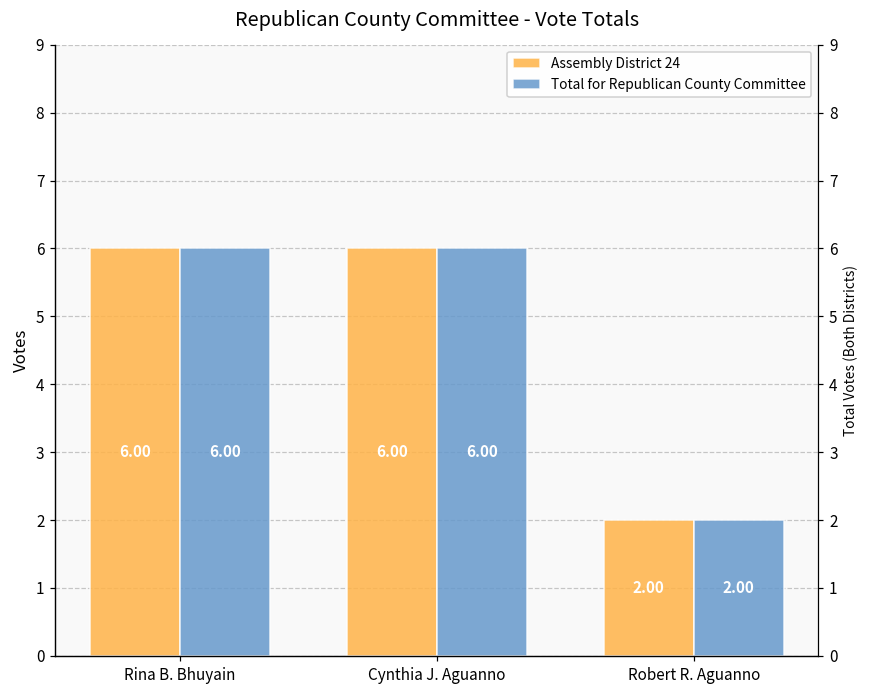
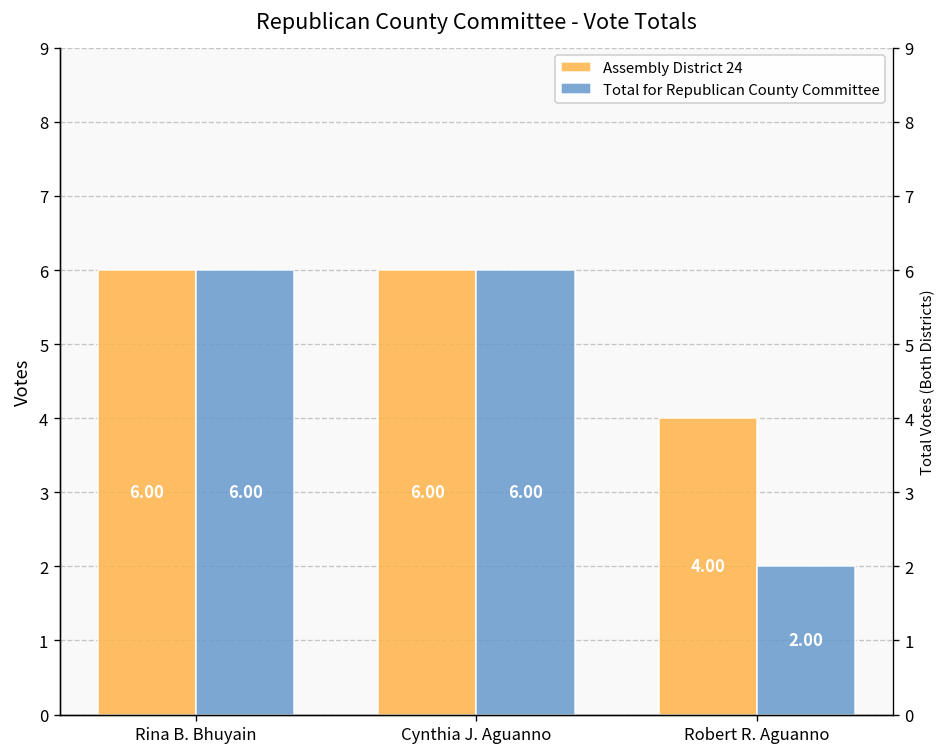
Assembly District 24, Robert R. Aguanno: 2.00 -> 4.00
